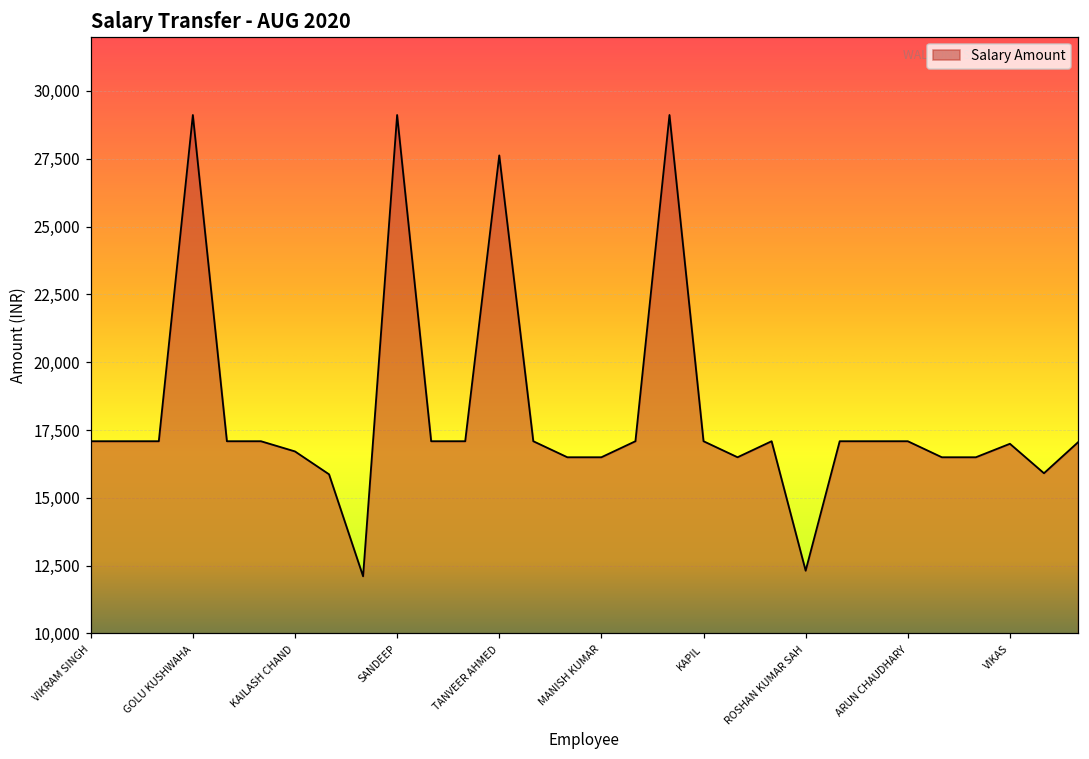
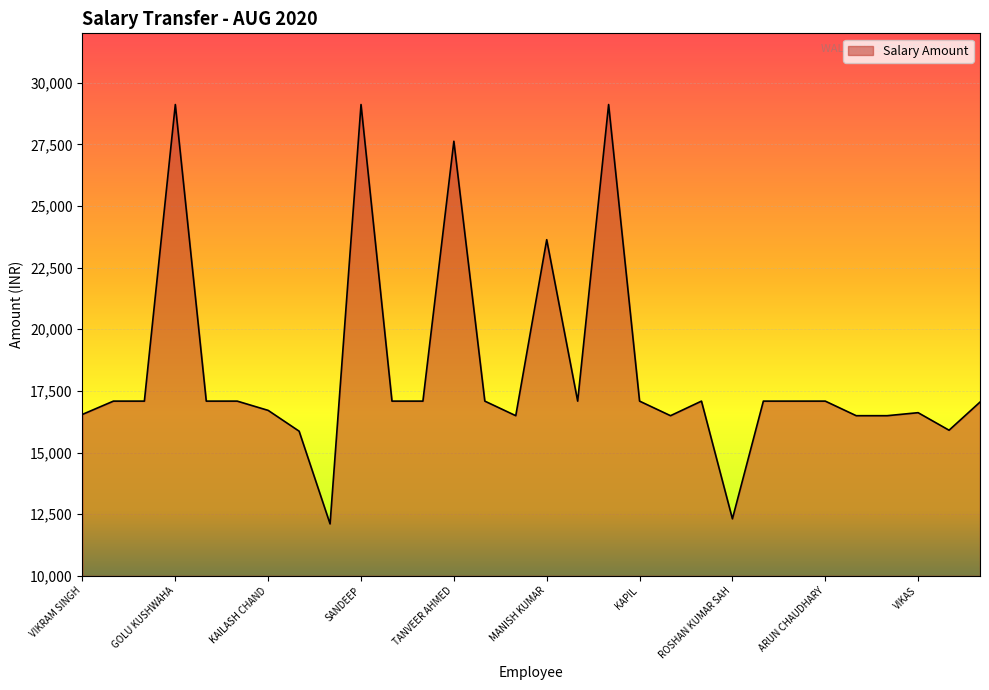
VIKRAM SINGH: 17,100 -> 16,500
MANISH KUMAR: 16,500 -> 23,600
VIKAS: 17,000 -> 16,600
